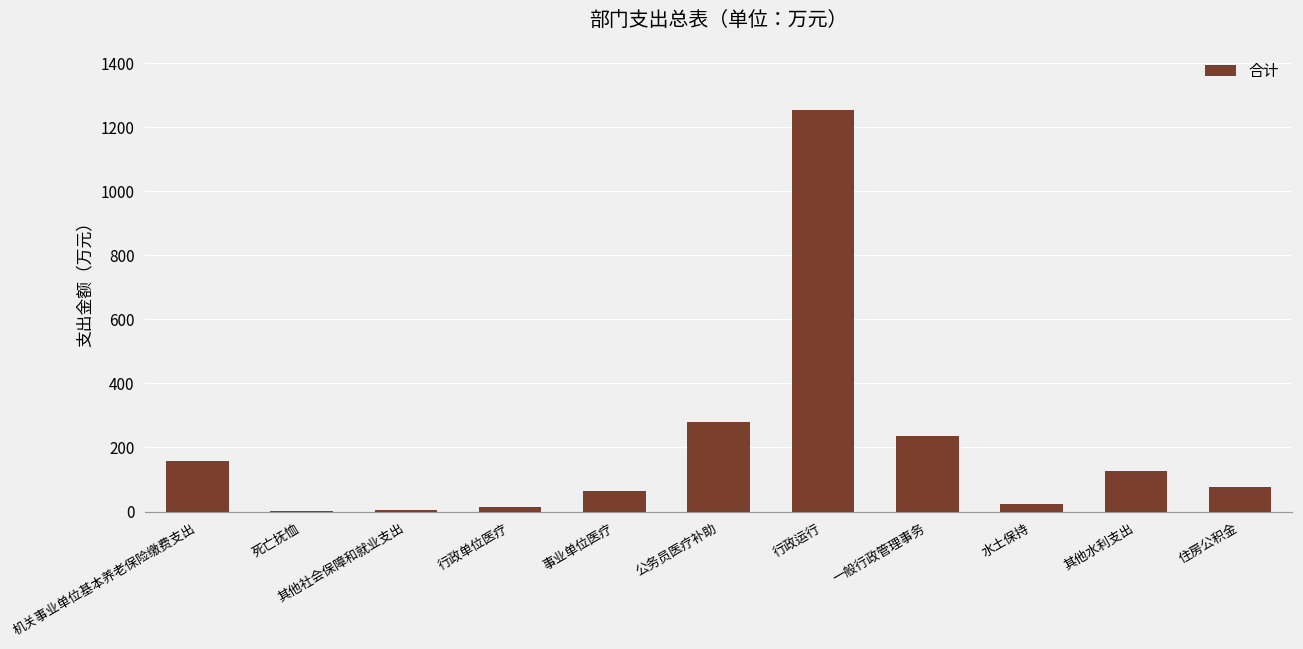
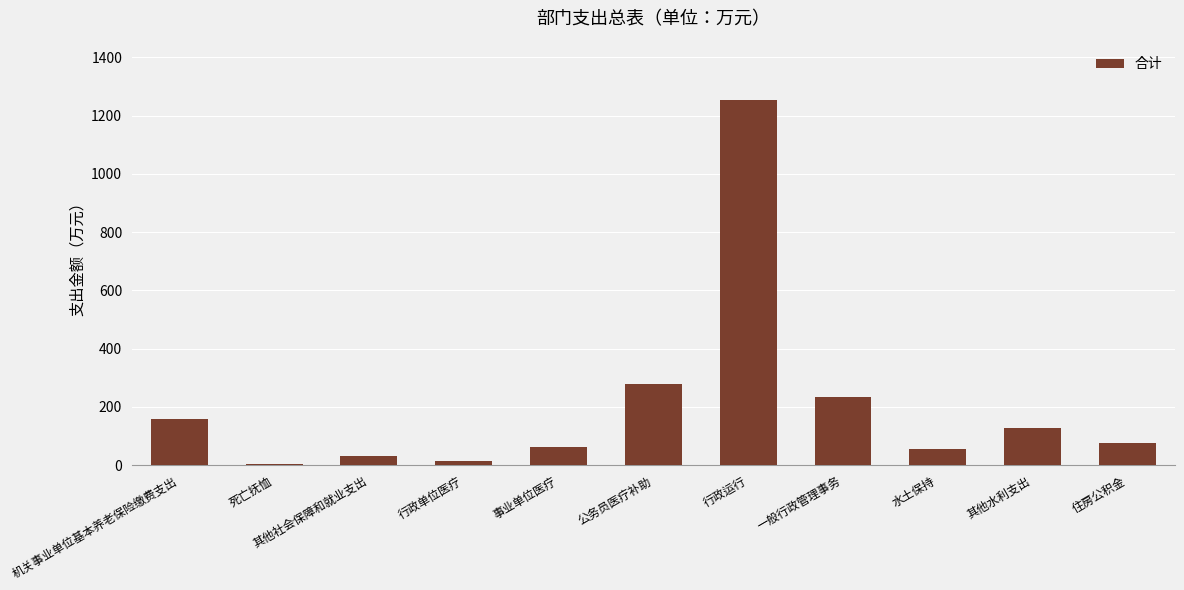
其他社会保障和就业支出: 0 -> 30
水土保持: 20 -> 50
